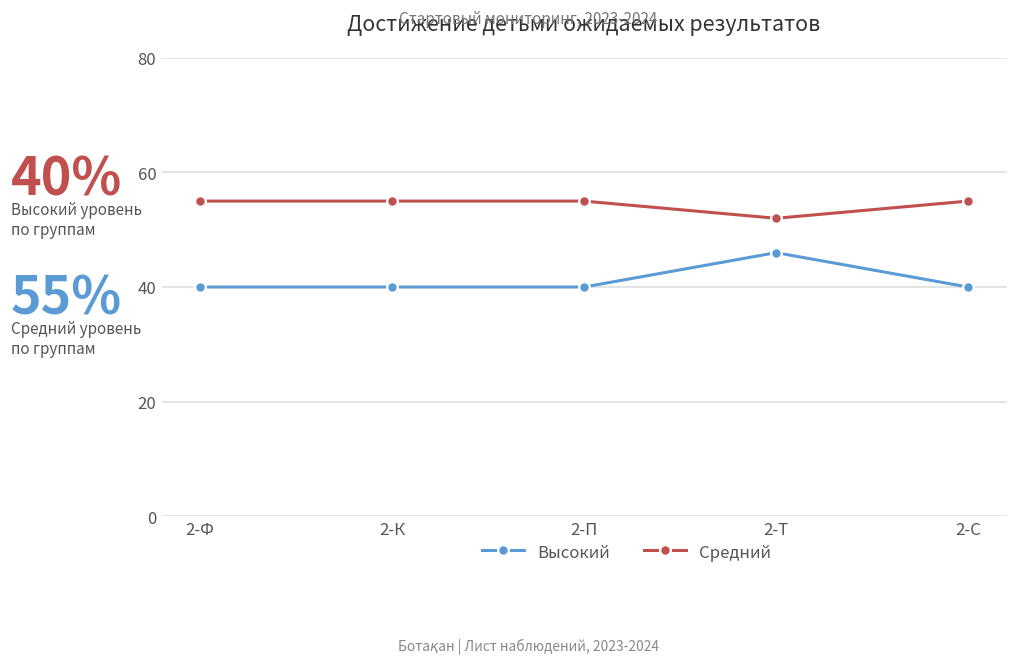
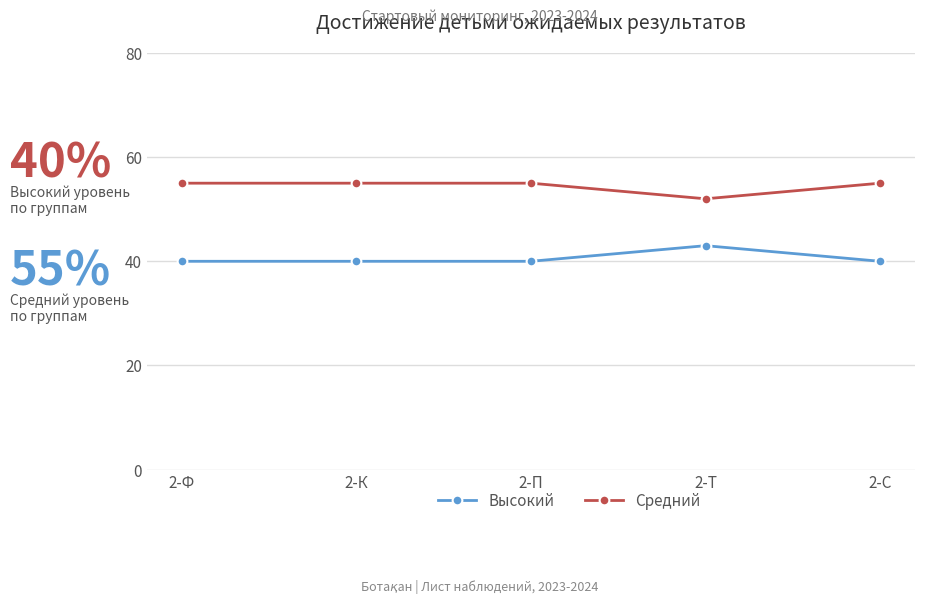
Высокий, 2-Т: 46 -> 43
